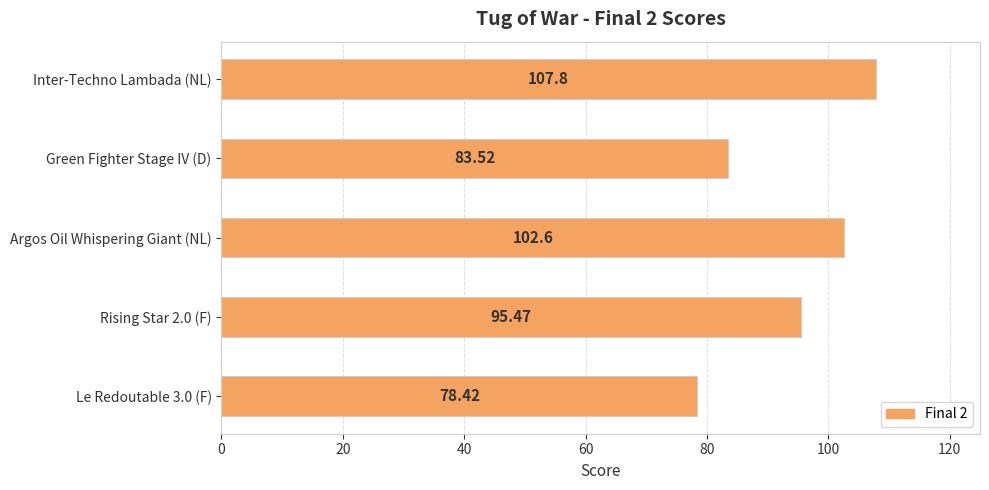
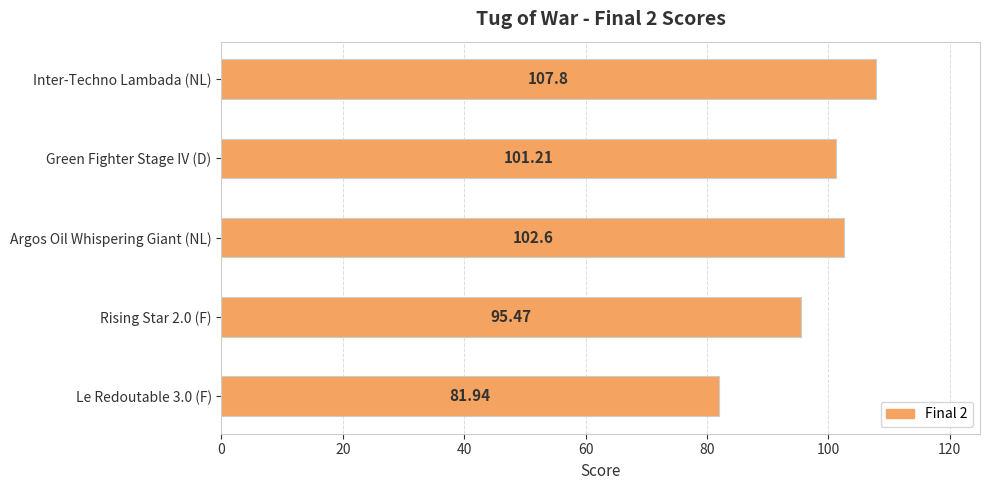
Green Fighter Stage IV (D): 83.52 -> 101.21
Le Redoutable 3.0 (F): 78.42 -> 81.94
